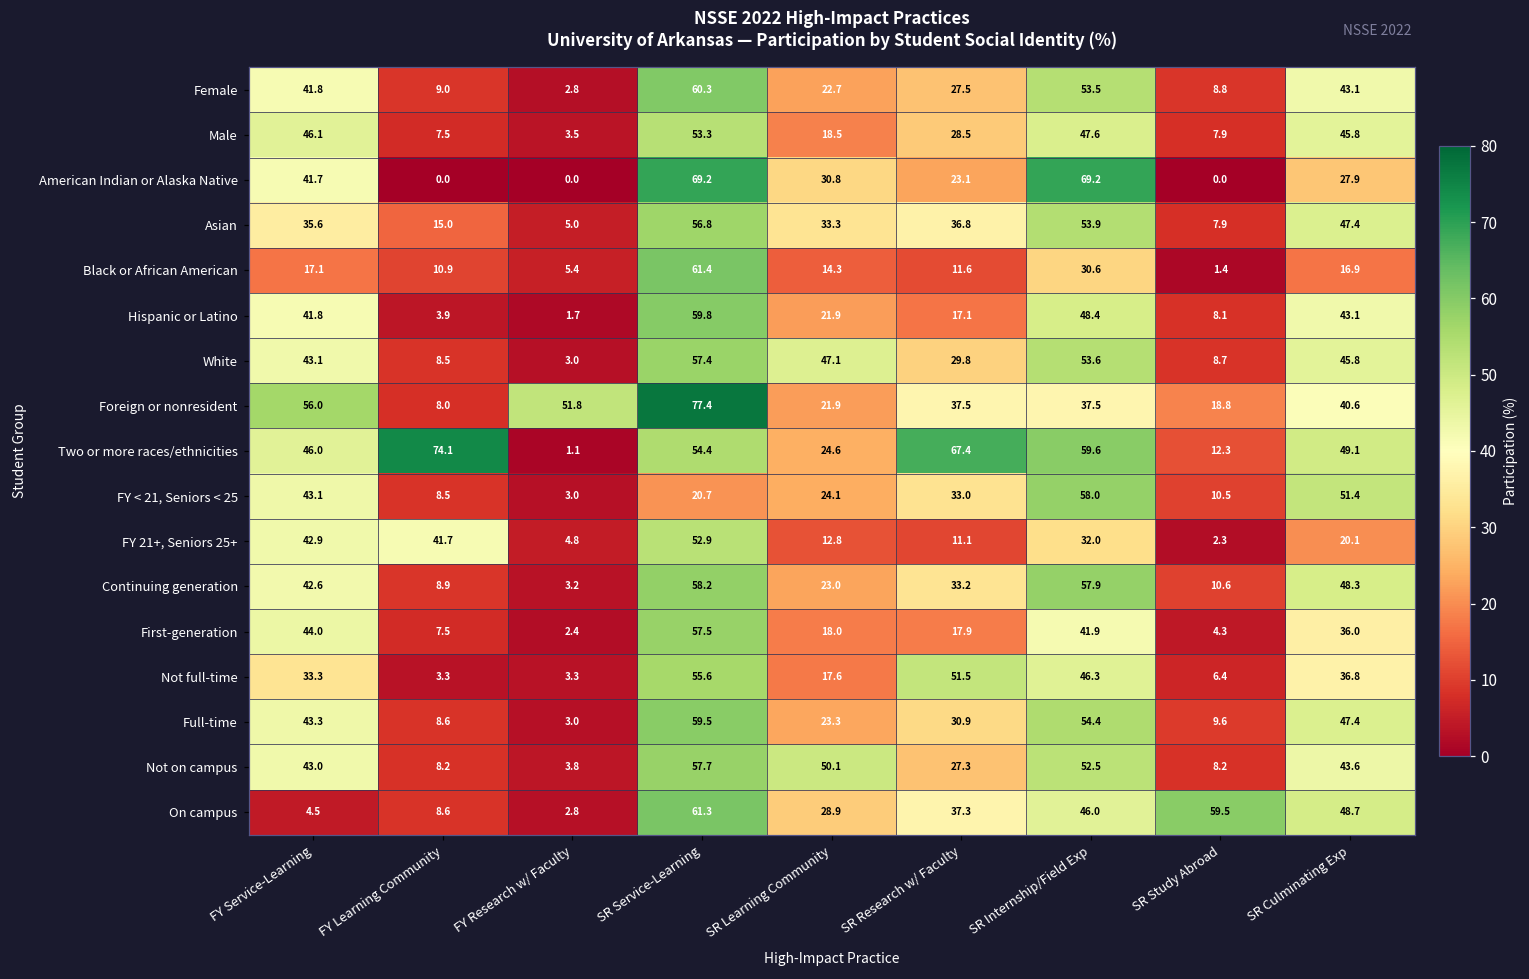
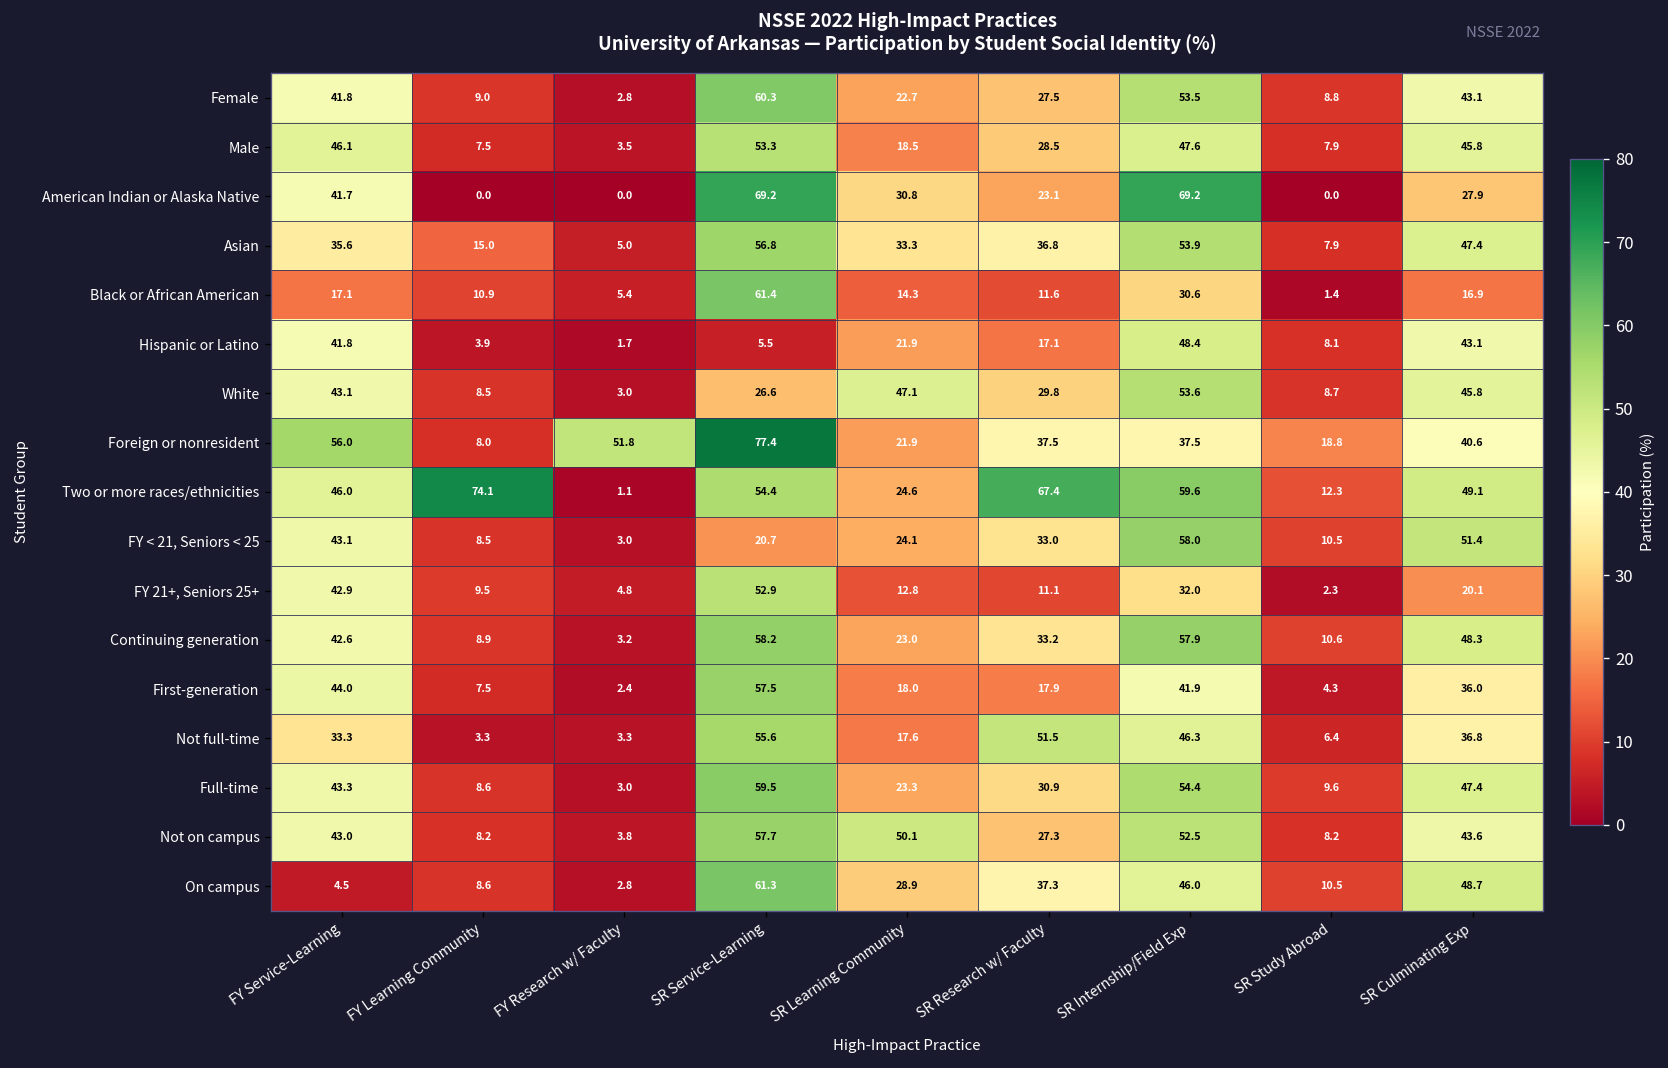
Hispanic or Latino, SR Service-Learning: 59.8 -> 5.5
White, SR Service-Learning: 57.4 -> 26.6
FY 21+, Seniors 25+, FY Learning Community: 41.7 -> 9.5
On campus, SR Study Abroad: 59.5 -> 10.5
